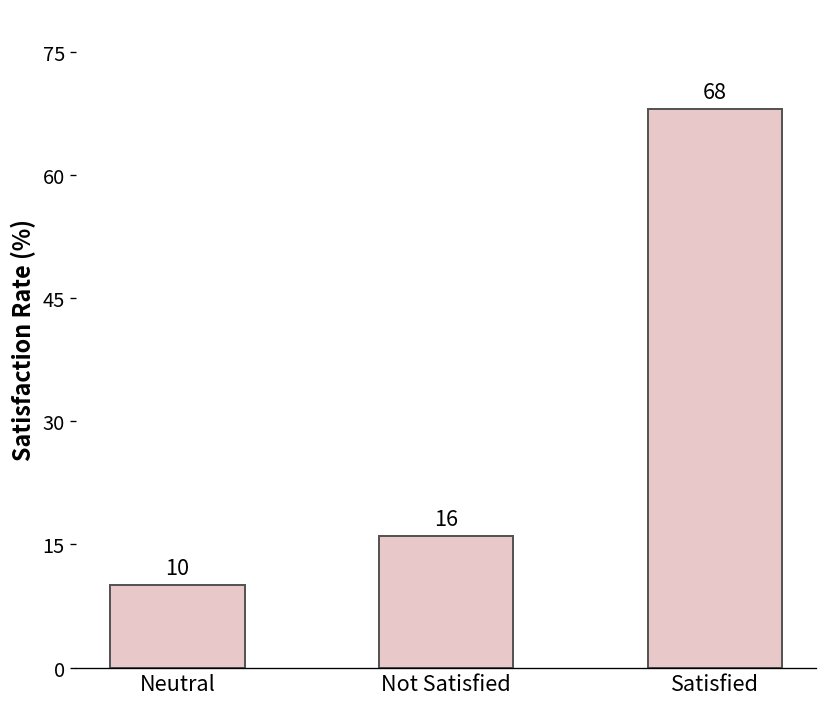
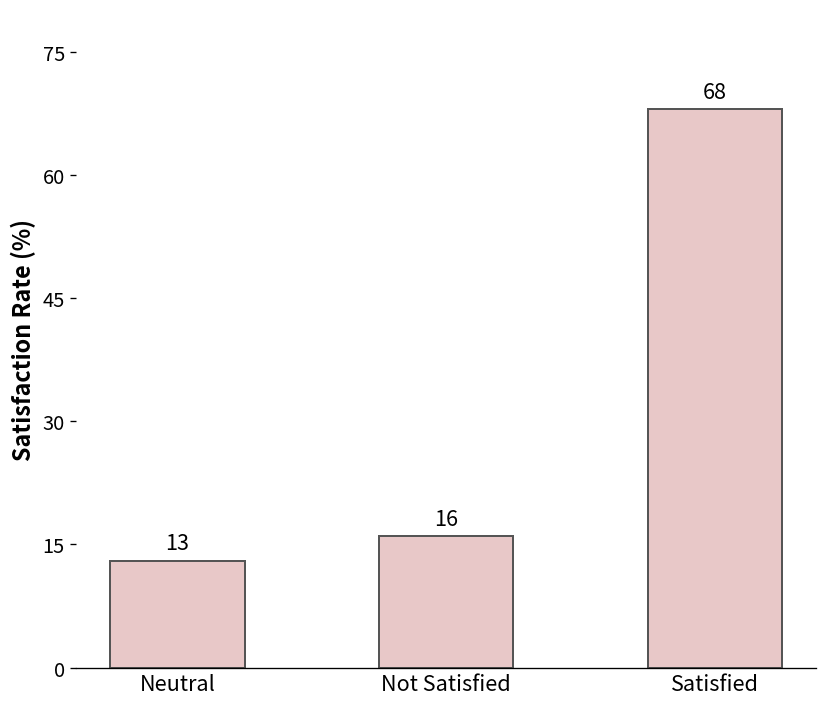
Neutral: 10 -> 13
